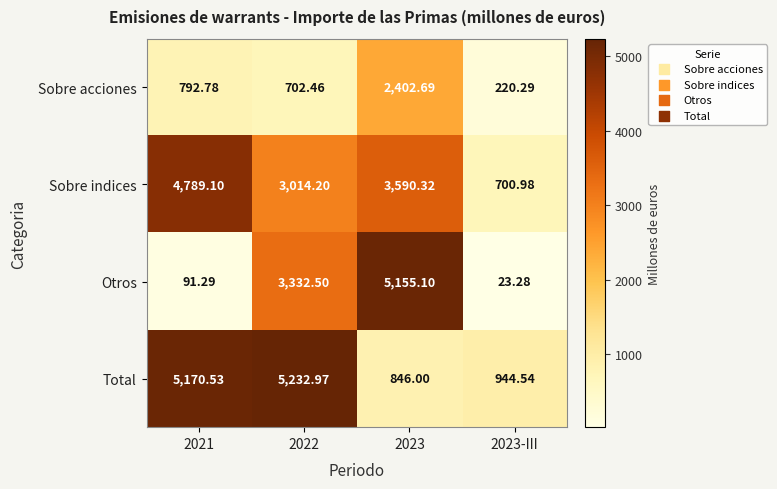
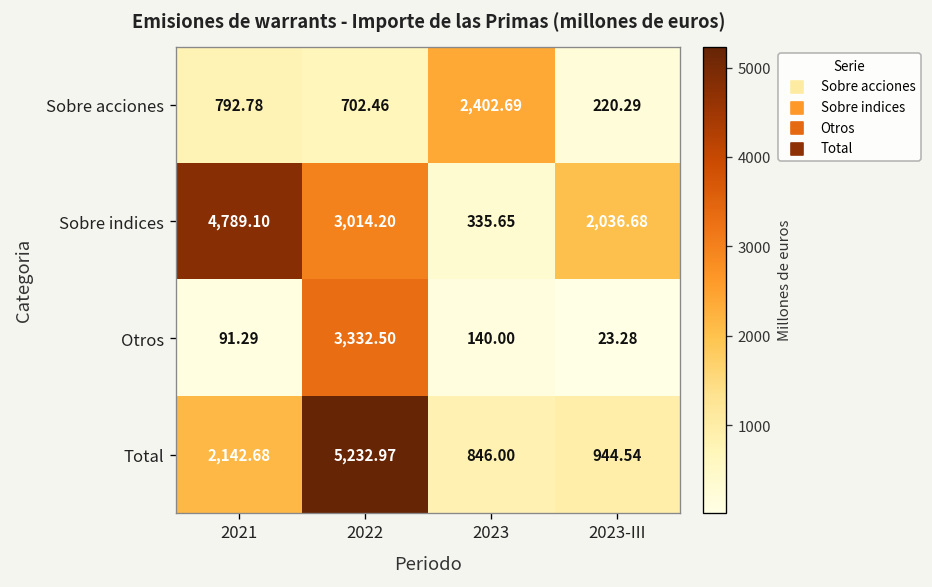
Sobre indices, 2023: 3,590.32 -> 335.65
Sobre indices, 2023-III: 700.98 -> 2,036.68
Otros, 2023: 5,155.10 -> 140.00
Total, 2021: 5,170.53 -> 2,142.68
